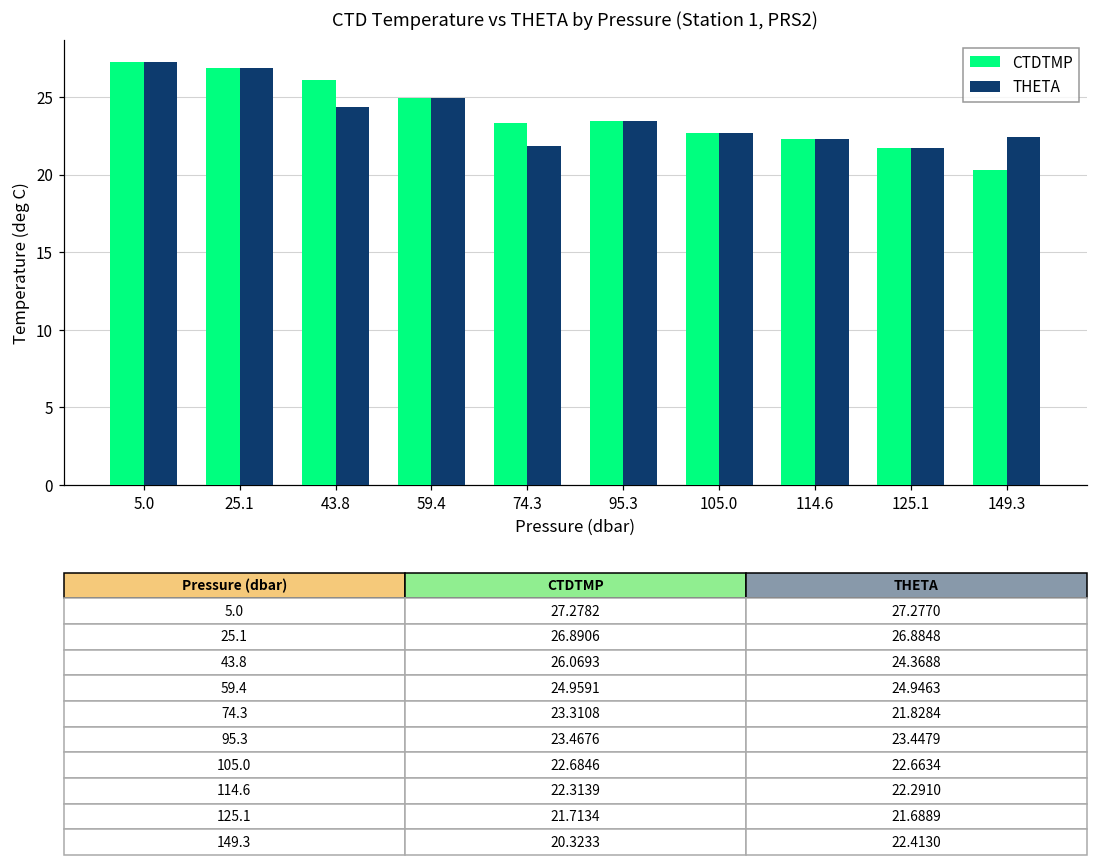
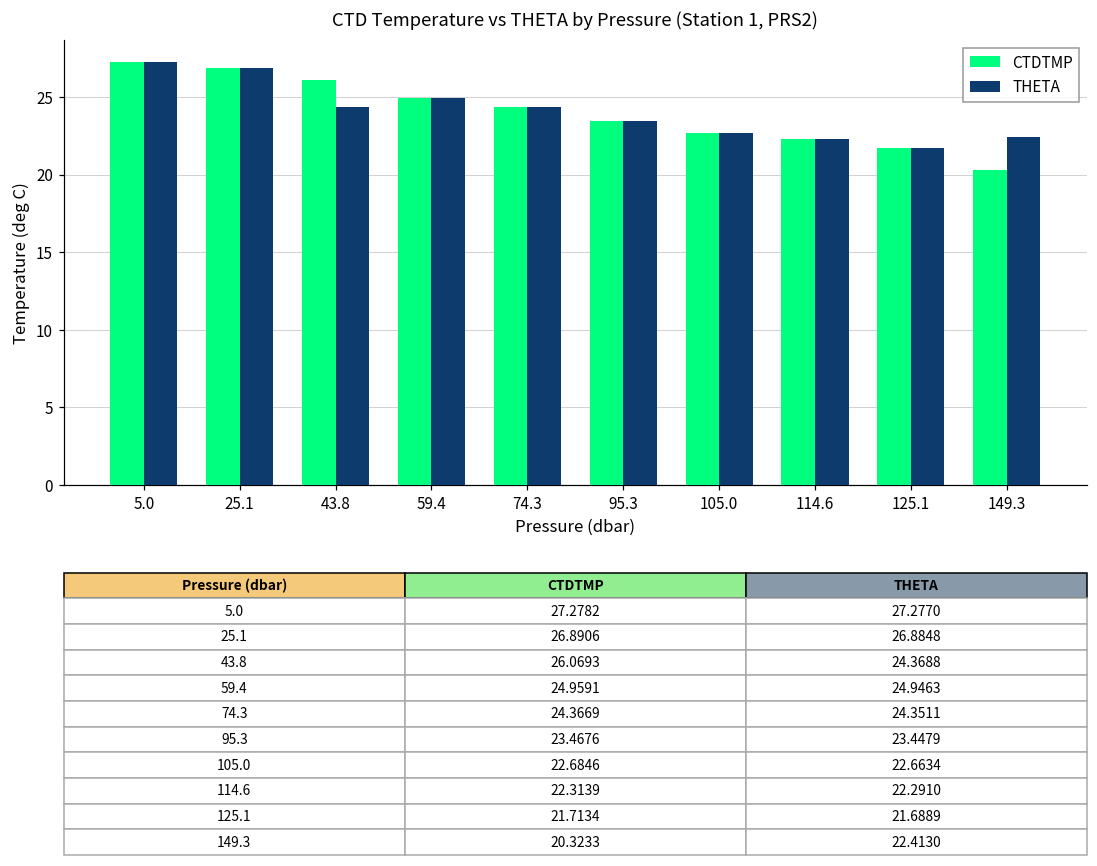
CTDTMP, 74.3: 23.3108 -> 24.3669
THETA, 74.3: 21.8284 -> 24.3511
